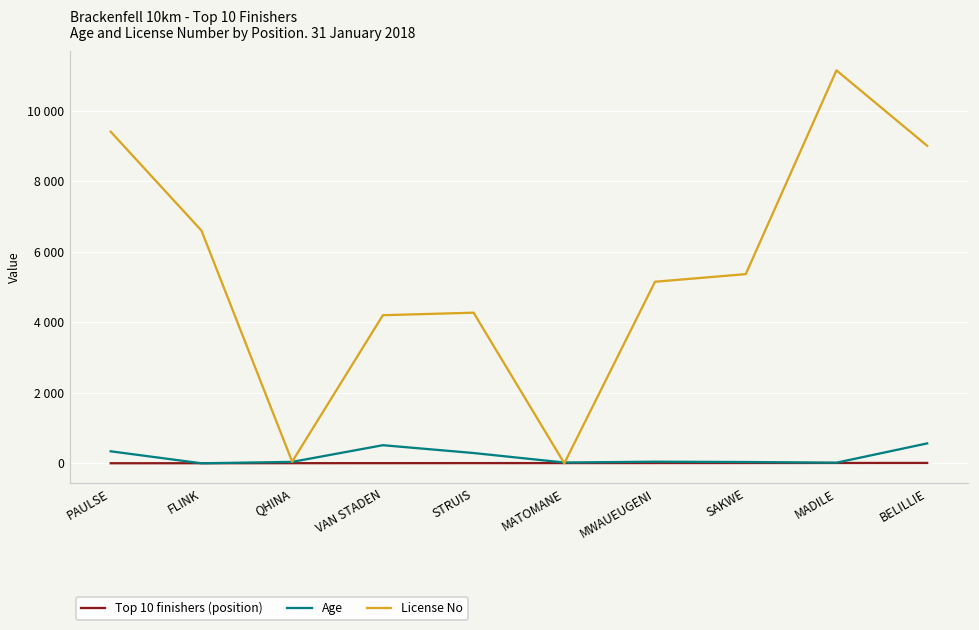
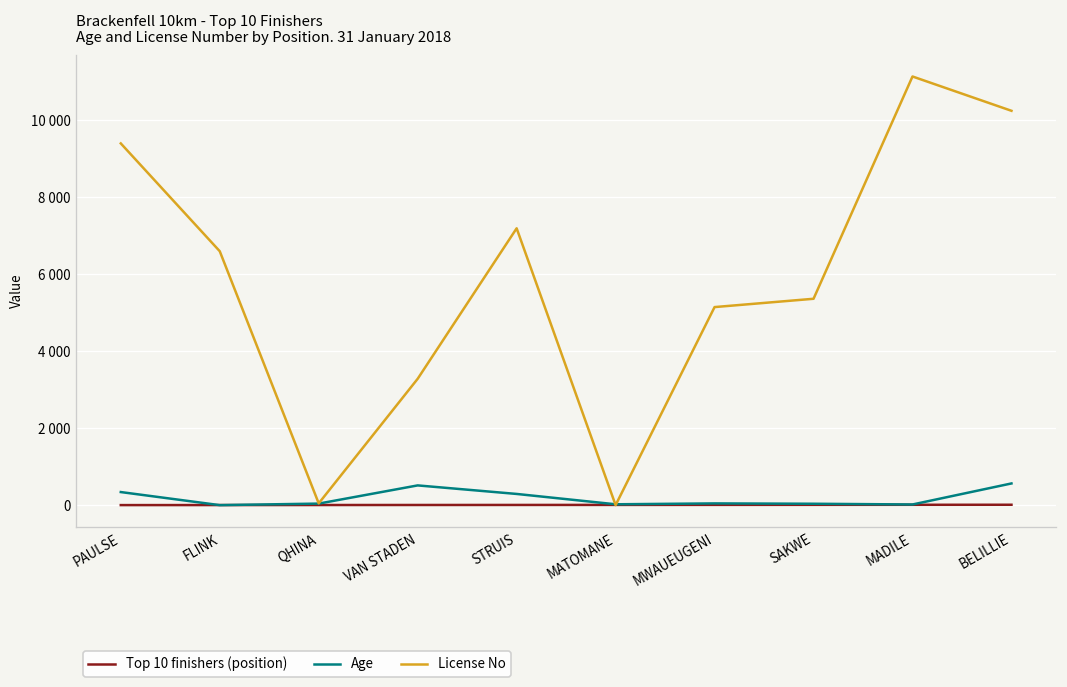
License No, VAN STADEN: 4200 -> 3300
License No, STRUIS: 4300 -> 7200
License No, BELILLIE: 9000 -> 10300
